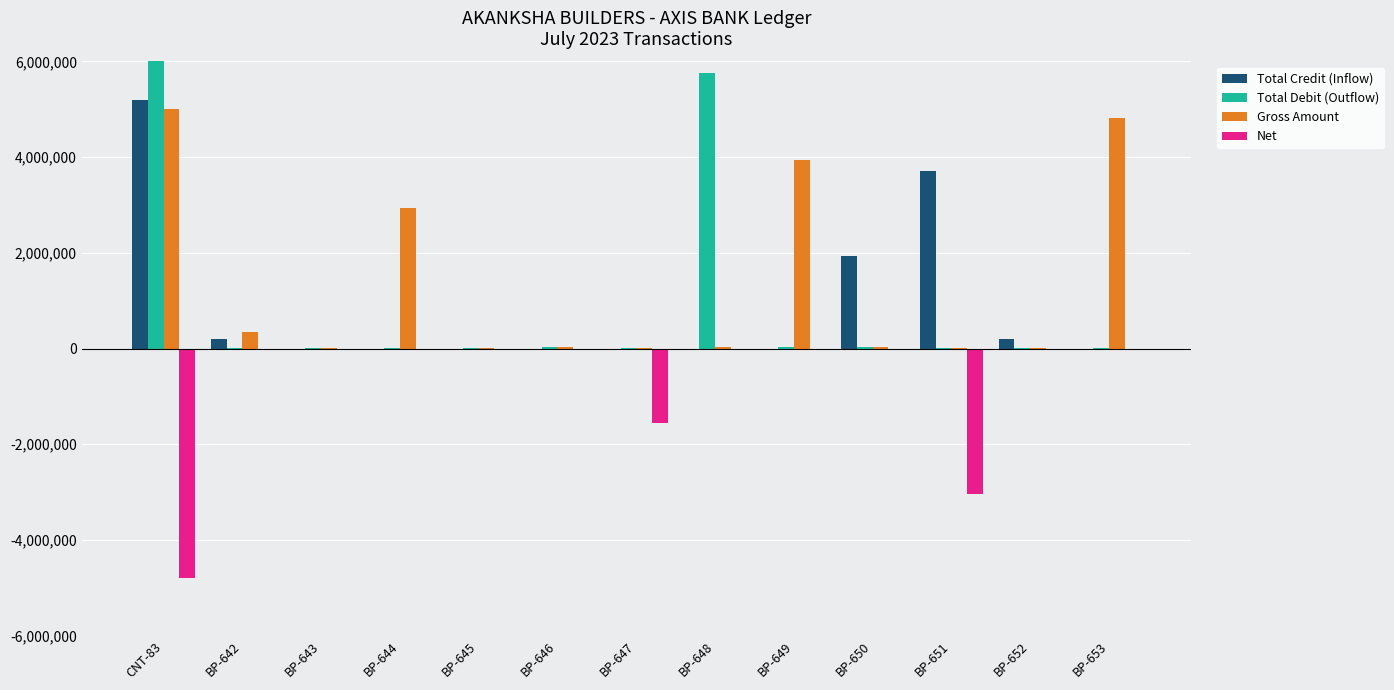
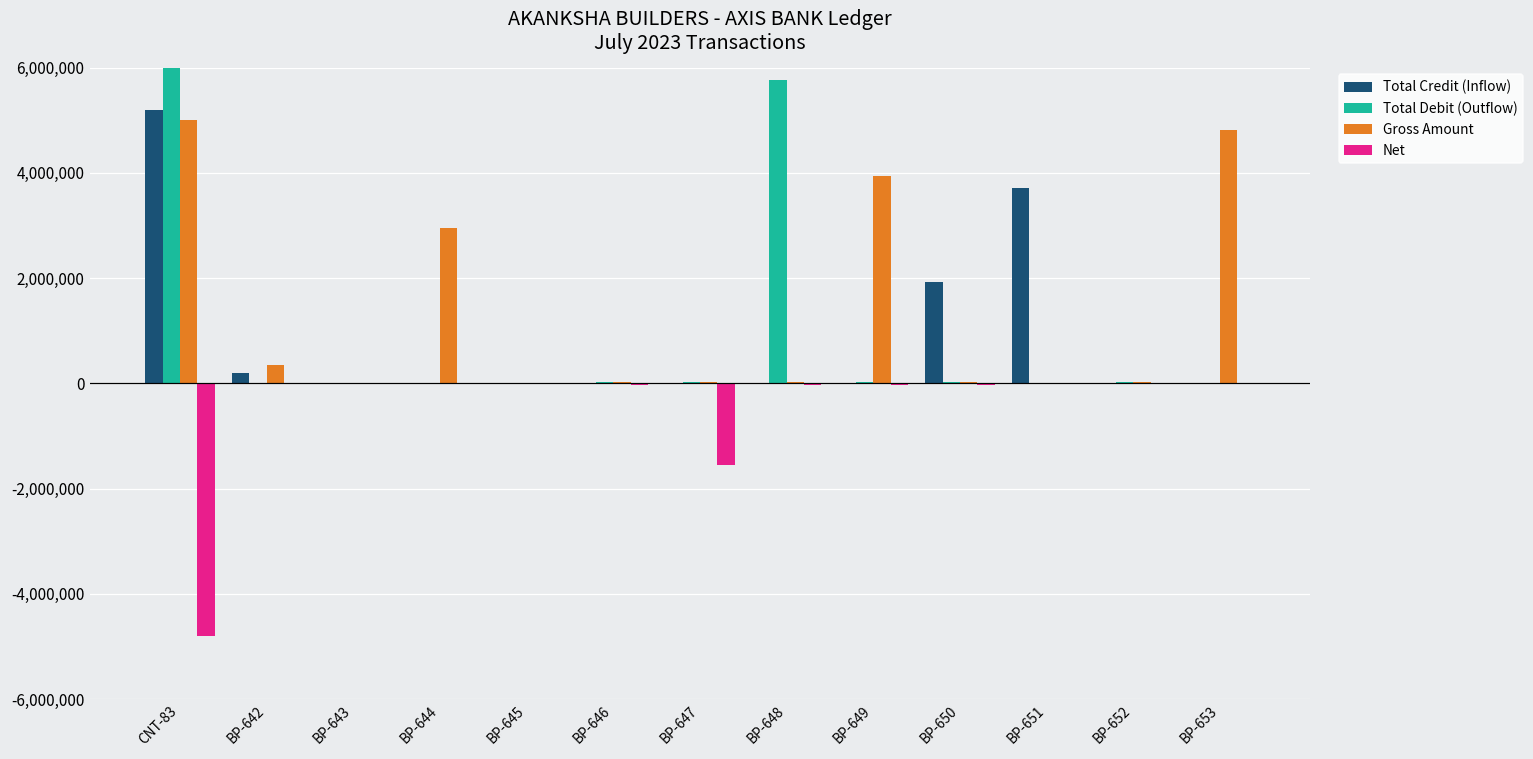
Net, BP-651: -3,000,000 -> 0
Total Credit (Inflow), BP-652: 200,000 -> 0
